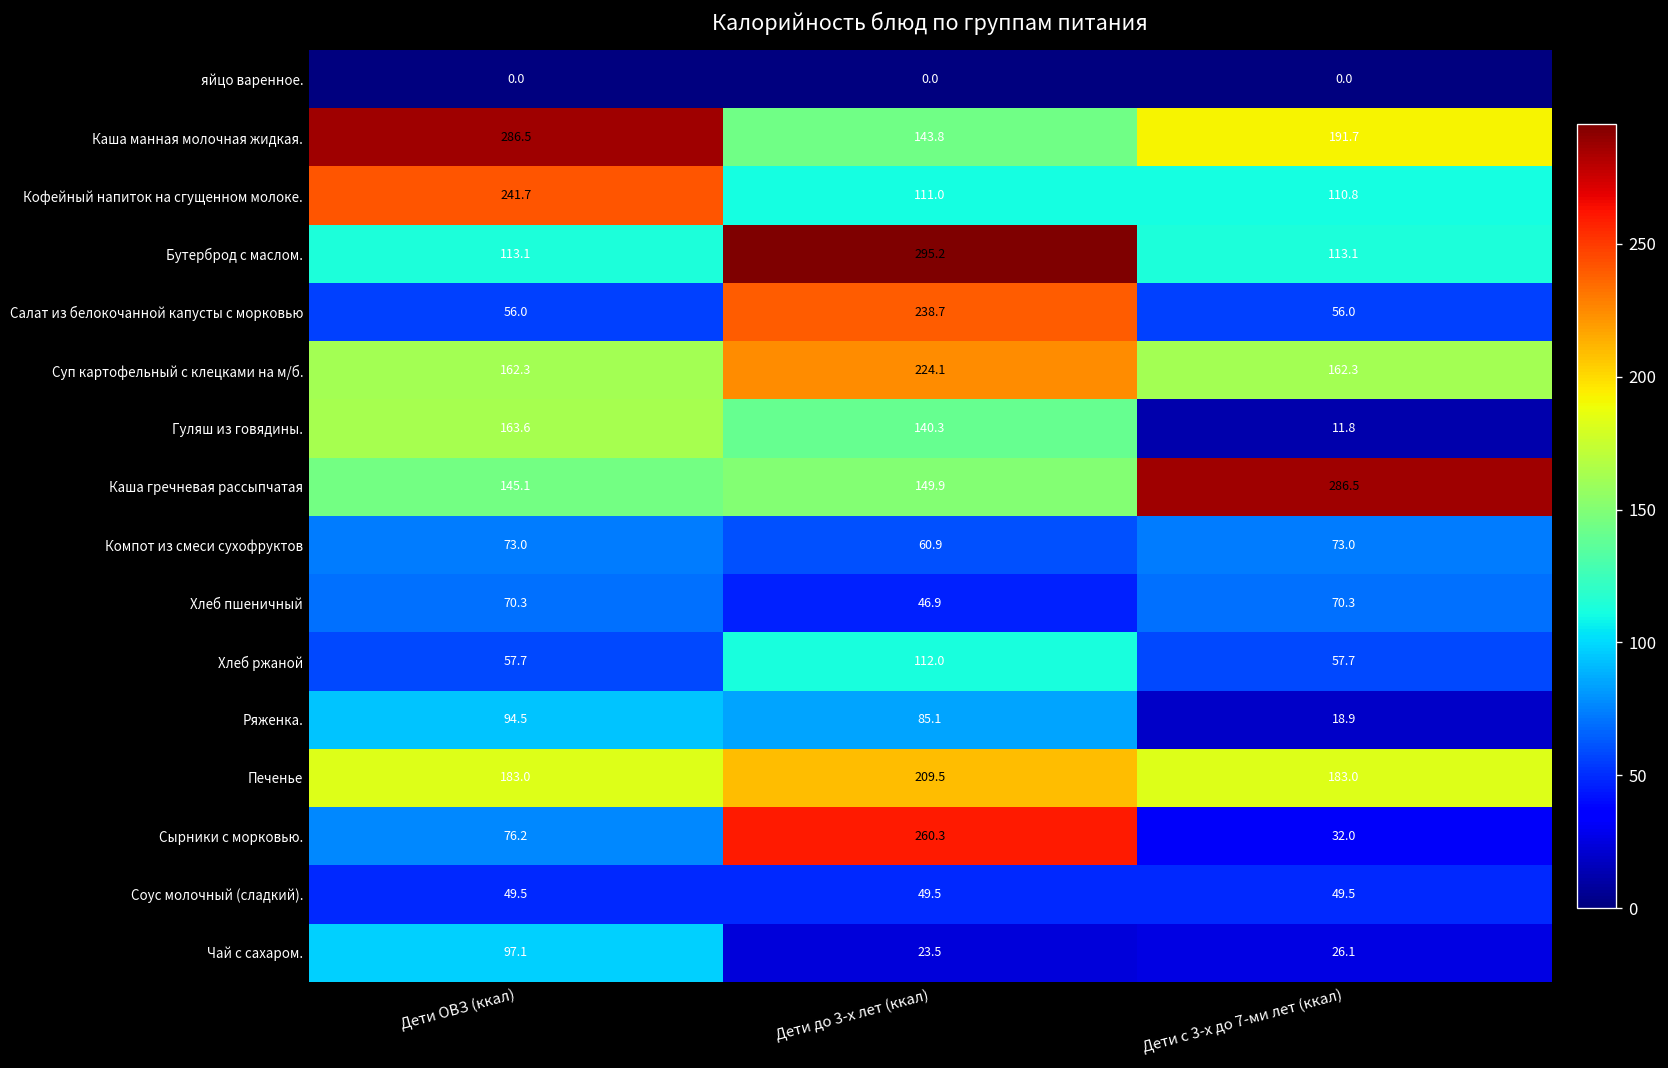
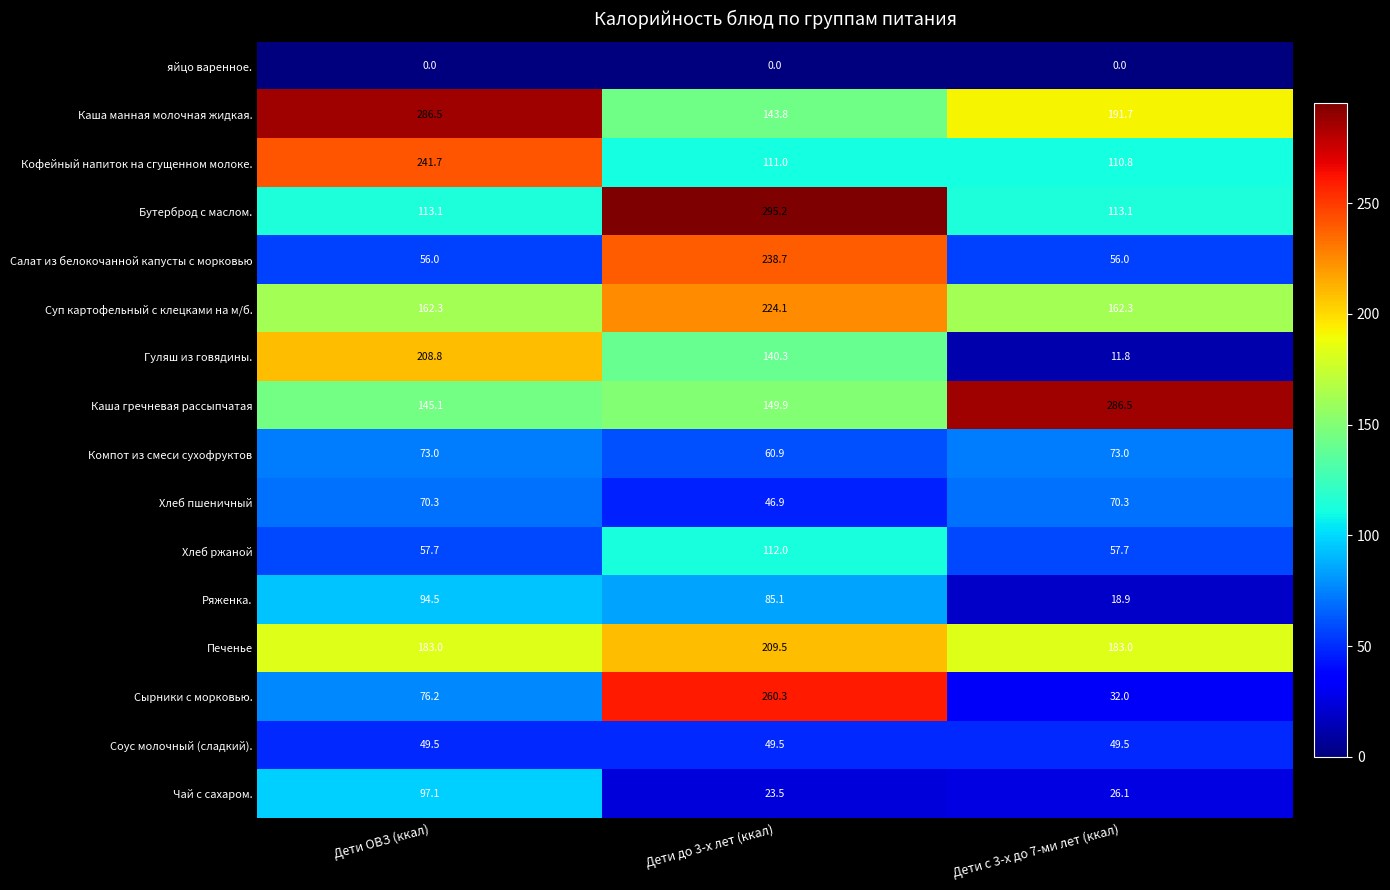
Гуляш из говядины., Дети ОВЗ (ккал): 163.6 -> 208.8
